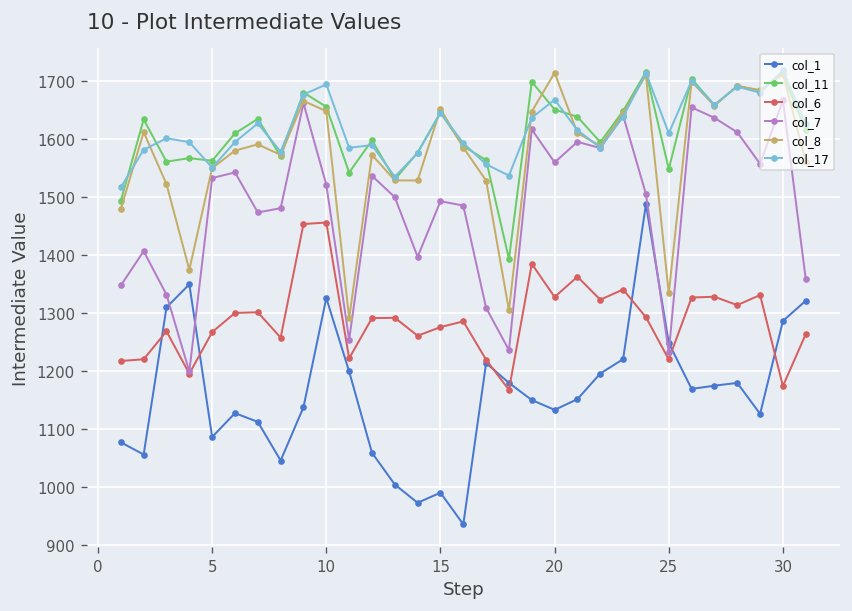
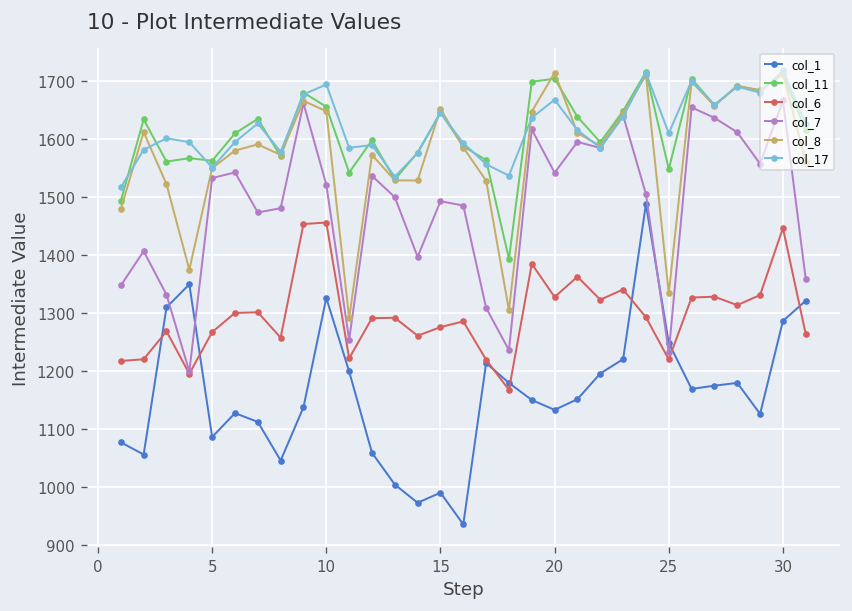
col_11, 20: 1650 -> 1700
col_7, 20: 1560 -> 1540
col_6, 30: 1170 -> 1450
